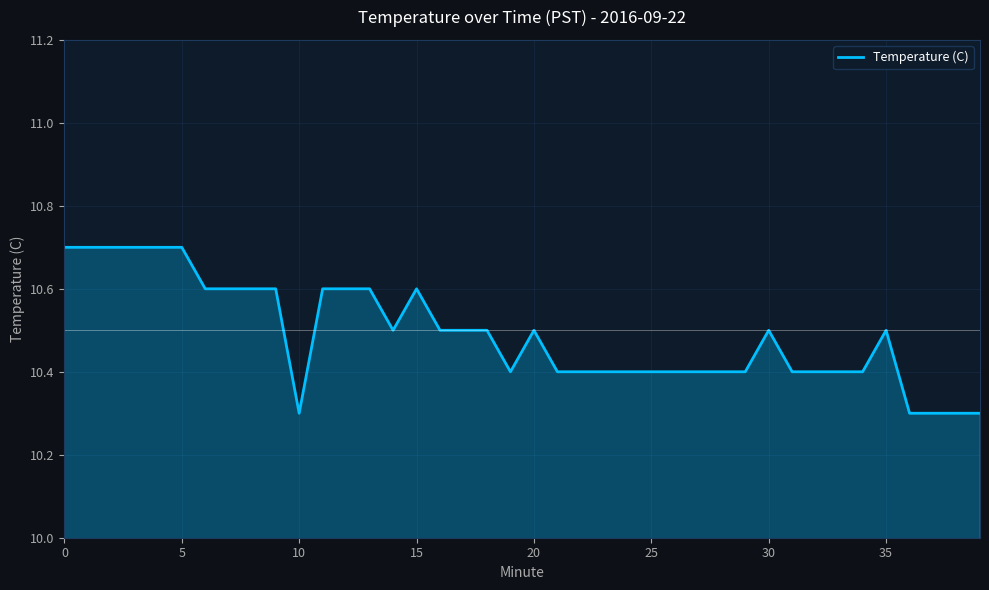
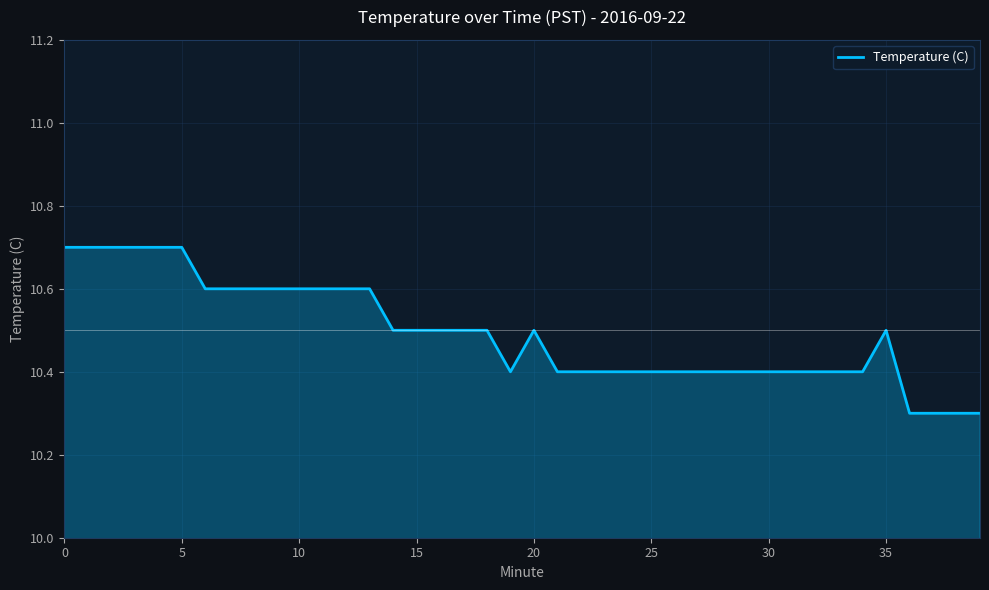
10: 10.3 -> 10.6
15: 10.6 -> 10.5
30: 10.5 -> 10.4
